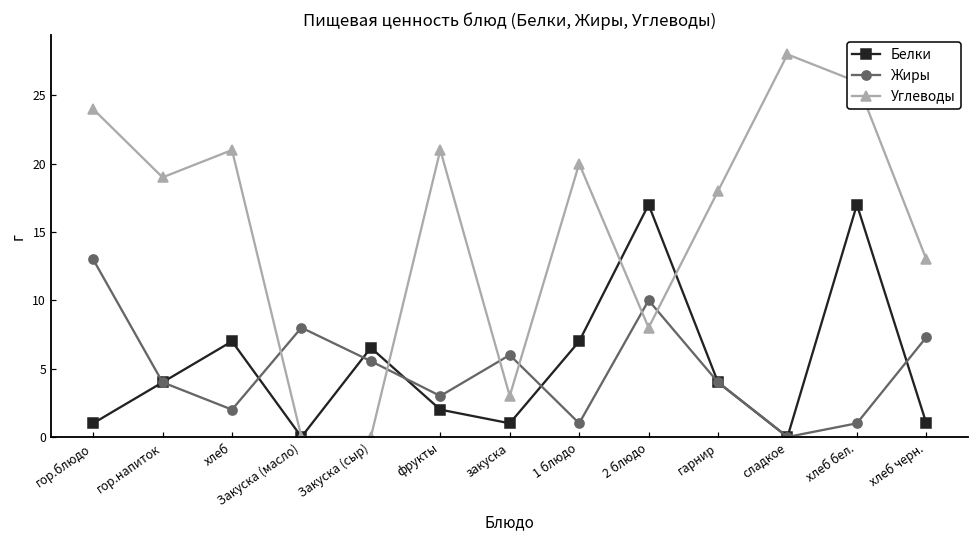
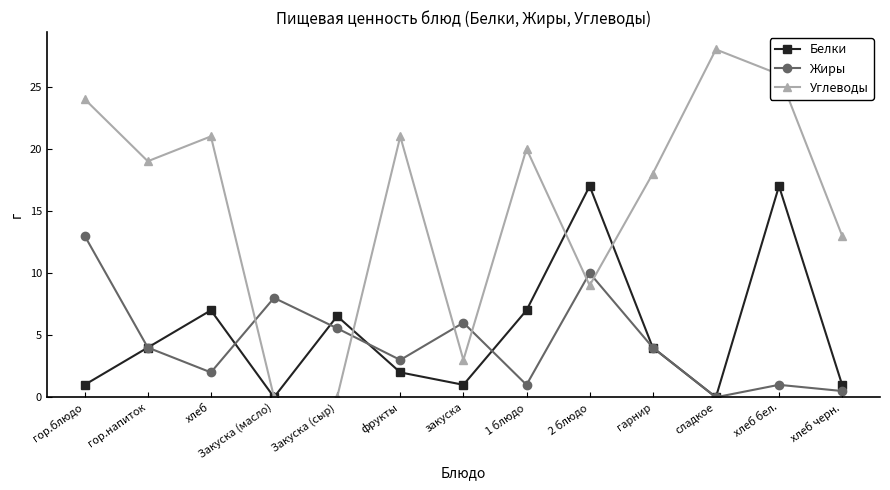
Углеводы, 2 блюдо: 8 -> 9
Жиры, хлеб черн.: 7.3 -> 0.5
